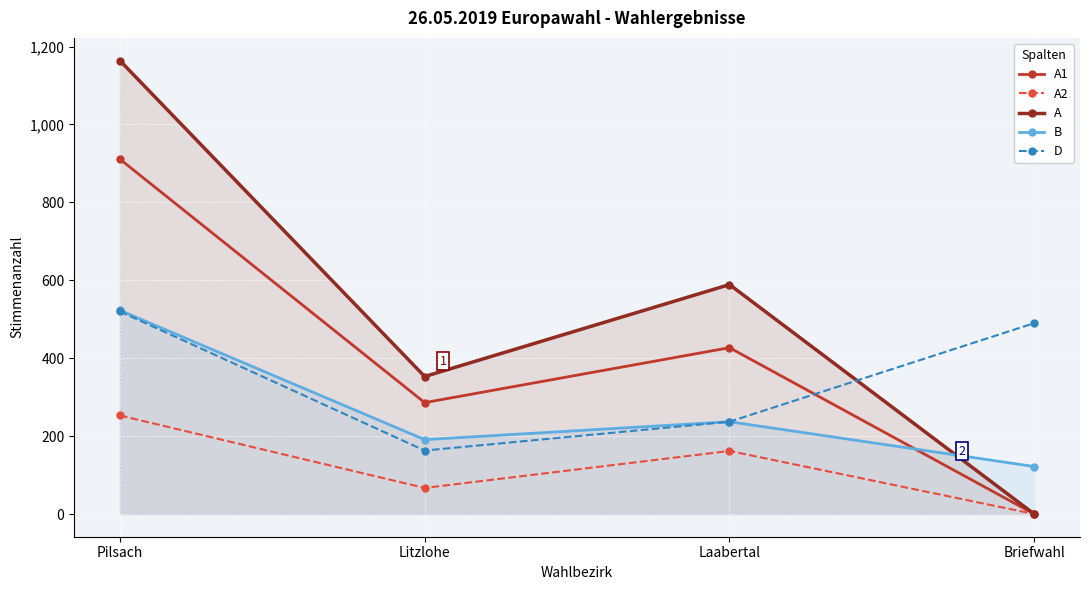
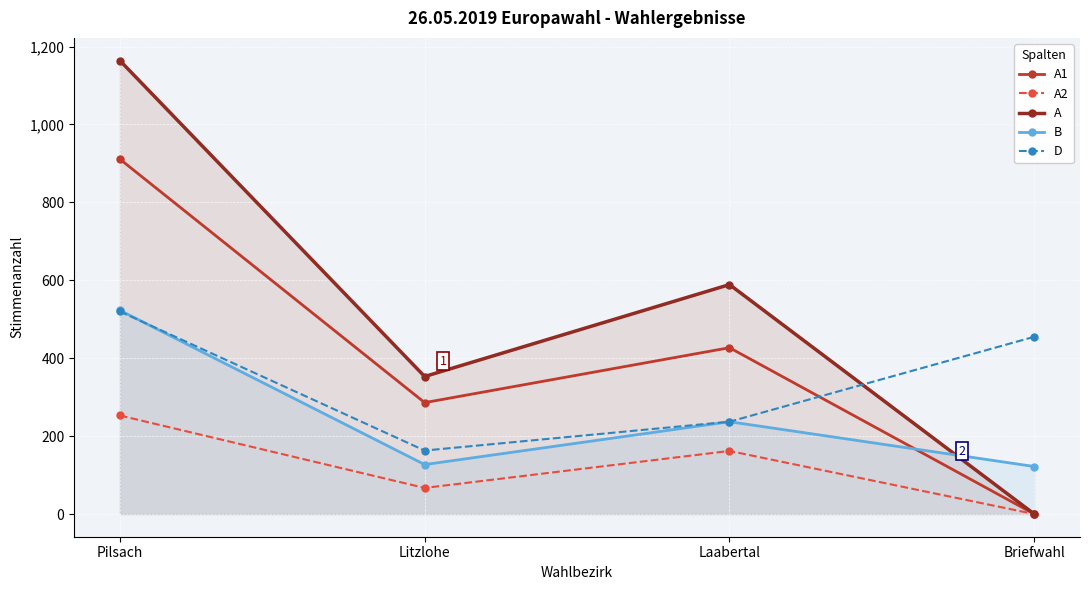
B, Litzlohe: 190 -> 130
D, Briefwahl: 490 -> 460
